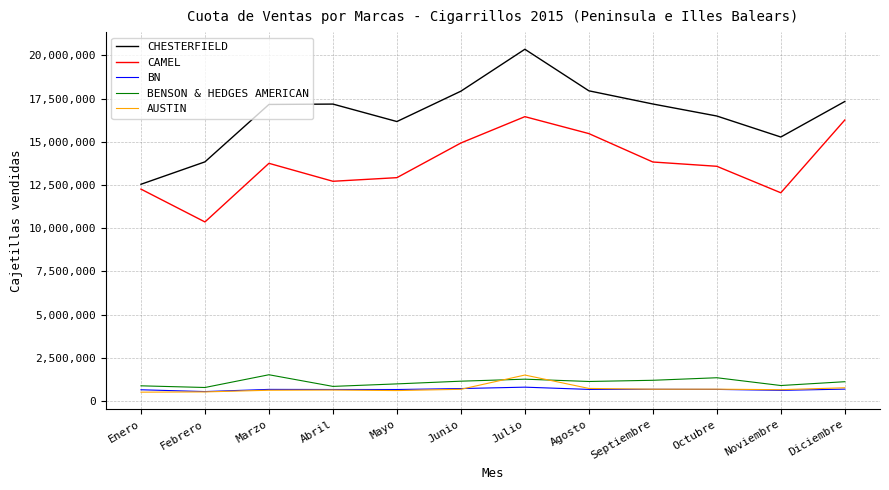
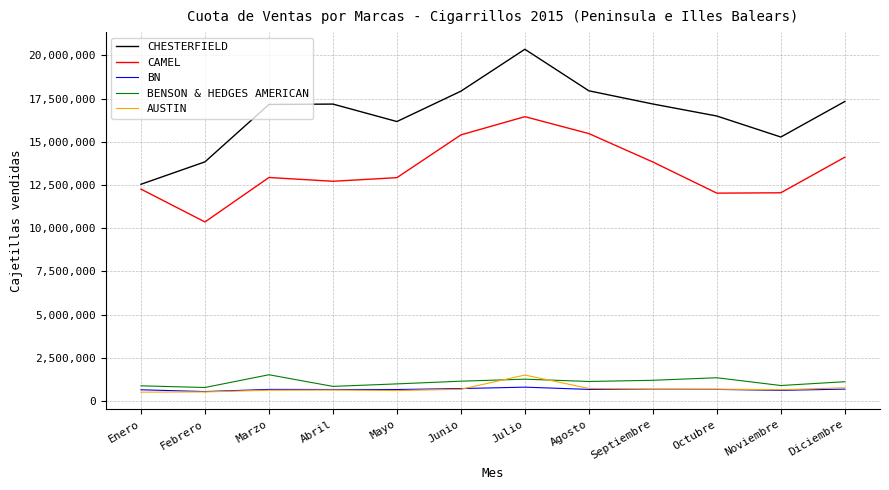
CAMEL, Marzo: 13,800,000 -> 12,900,000
CAMEL, Junio: 14,900,000 -> 15,400,000
CAMEL, Octubre: 13,600,000 -> 12,000,000
CAMEL, Diciembre: 16,300,000 -> 14,100,000
